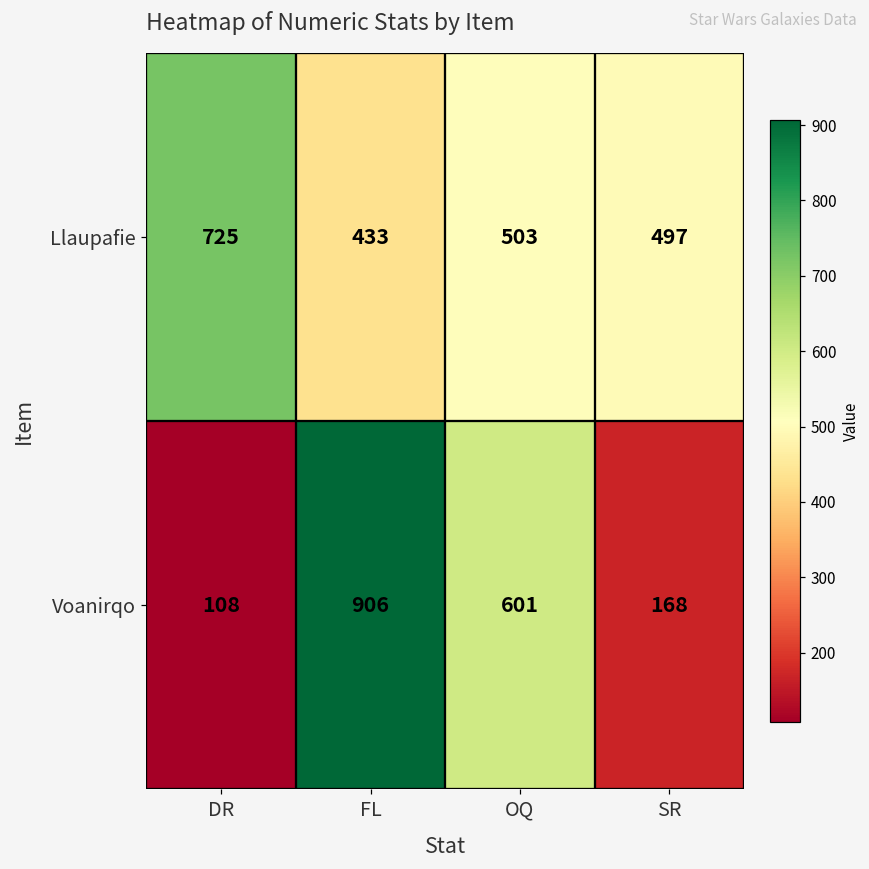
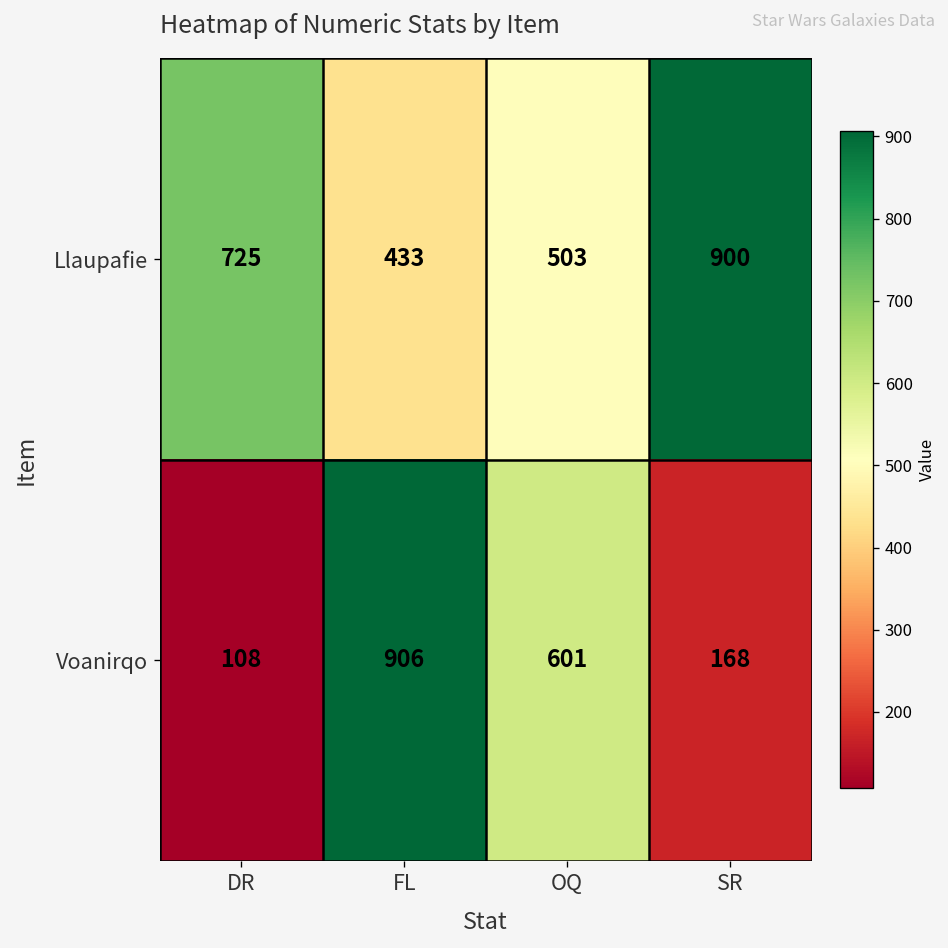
Llaupafie, SR: 497 -> 900
